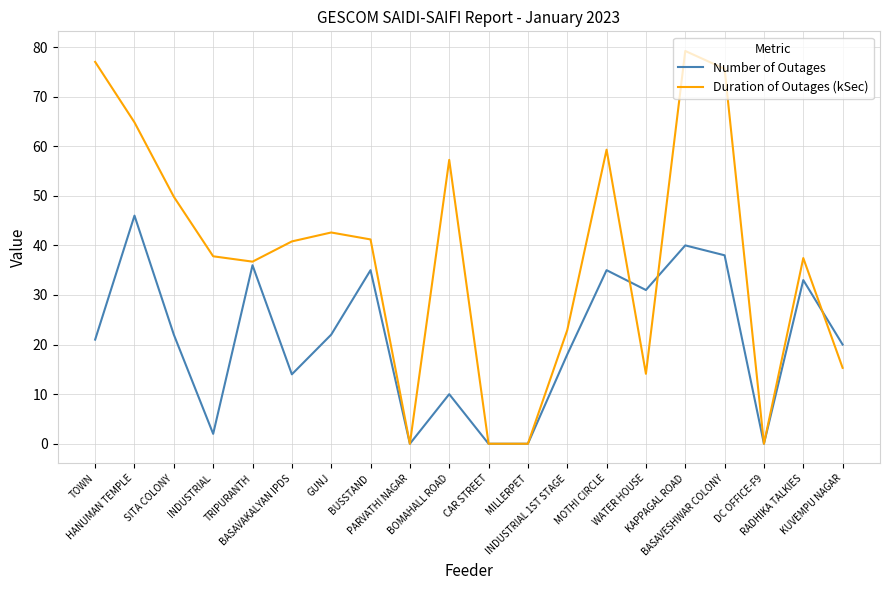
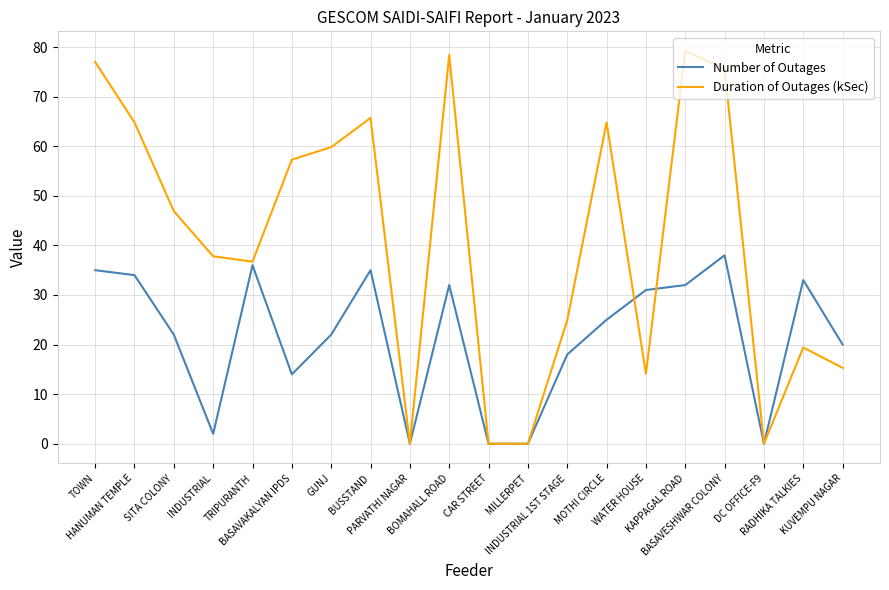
Number of Outages, TOWN: 21 -> 35
Number of Outages, HANUMAN TEMPLE: 46 -> 34
Duration of Outages (kSec), SITA COLONY: 50 -> 47
Duration of Outages (kSec), BASAVAKALYAN IPDS: 41 -> 57
Duration of Outages (kSec), GUNJ: 43 -> 60
Duration of Outages (kSec), BUSSTAND: 41 -> 66
Number of Outages, BOMAHALL ROAD: 10 -> 32
Duration of Outages (kSec), BOMAHALL ROAD: 57 -> 78
Duration of Outages (kSec), INDUSTRIAL 1ST STAGE: 23 -> 25
Number of Outages, MOTHI CIRCLE: 35 -> 25
Duration of Outages (kSec), MOTHI CIRCLE: 59 -> 65
Number of Outages, KAPPAGAL ROAD: 40 -> 32
Duration of Outages (kSec), RADHIKA TALKIES: 37 -> 19
